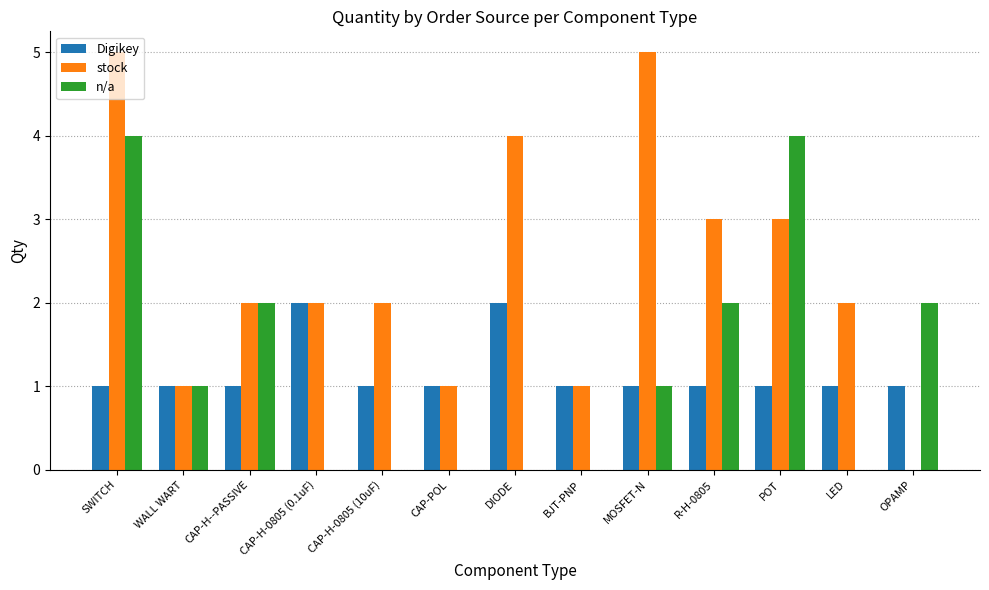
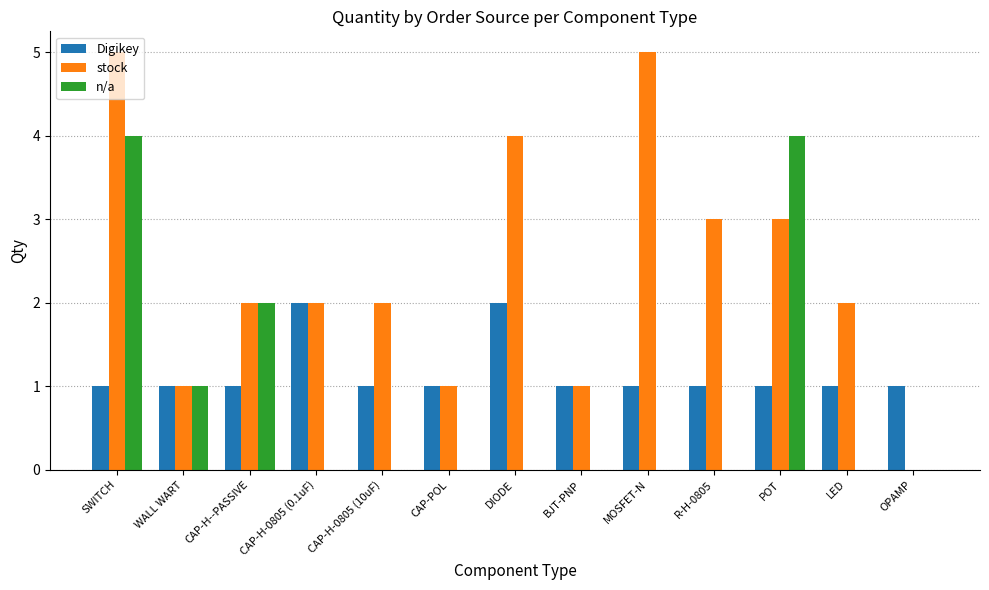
n/a, MOSFET-N: 1 -> 0
n/a, R-H-0805: 2 -> 0
n/a, OPAMP: 2 -> 0
